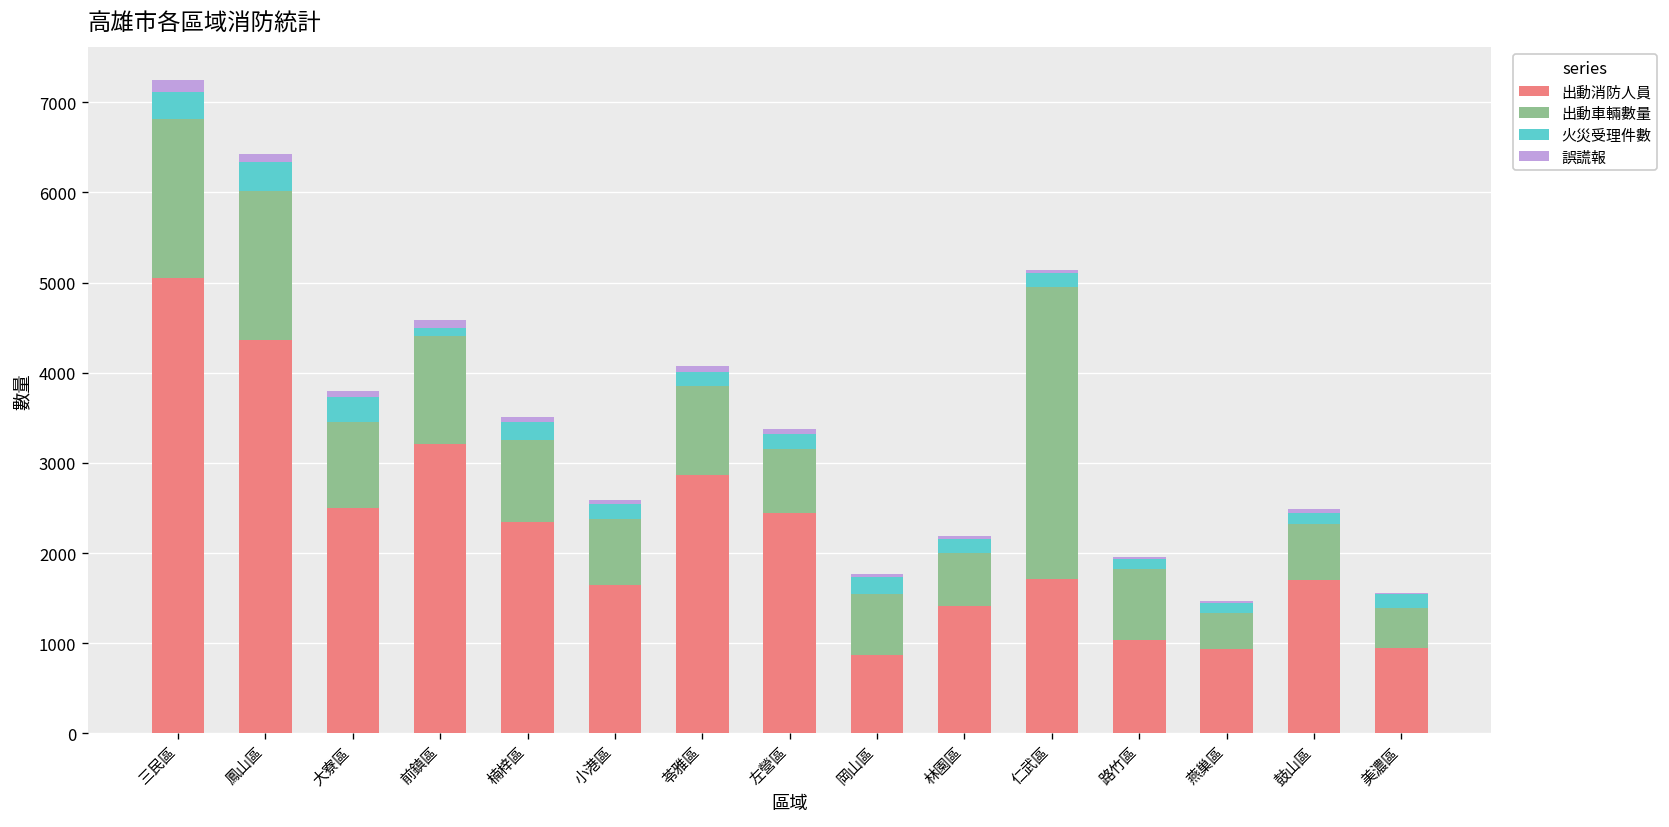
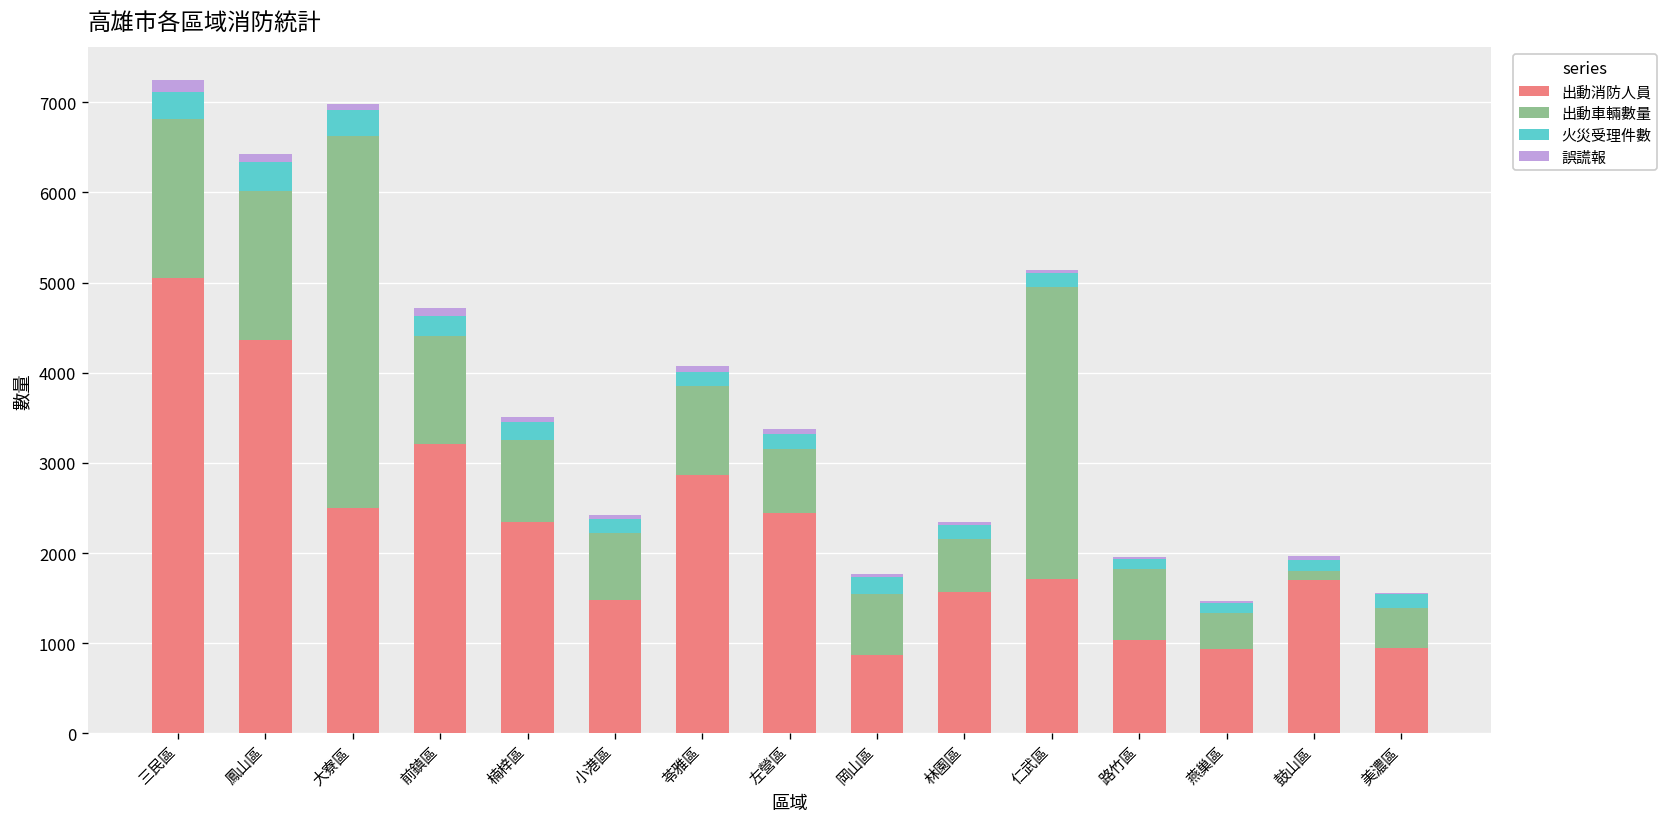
出動車輛數量, 大寮區: 900 -> 4100
火災受理件數, 前鎮區: 100 -> 200
出動消防人員, 小港區: 1600 -> 1500
出動消防人員, 林園區: 1400 -> 1600
出動車輛數量, 鼓山區: 600 -> 100
